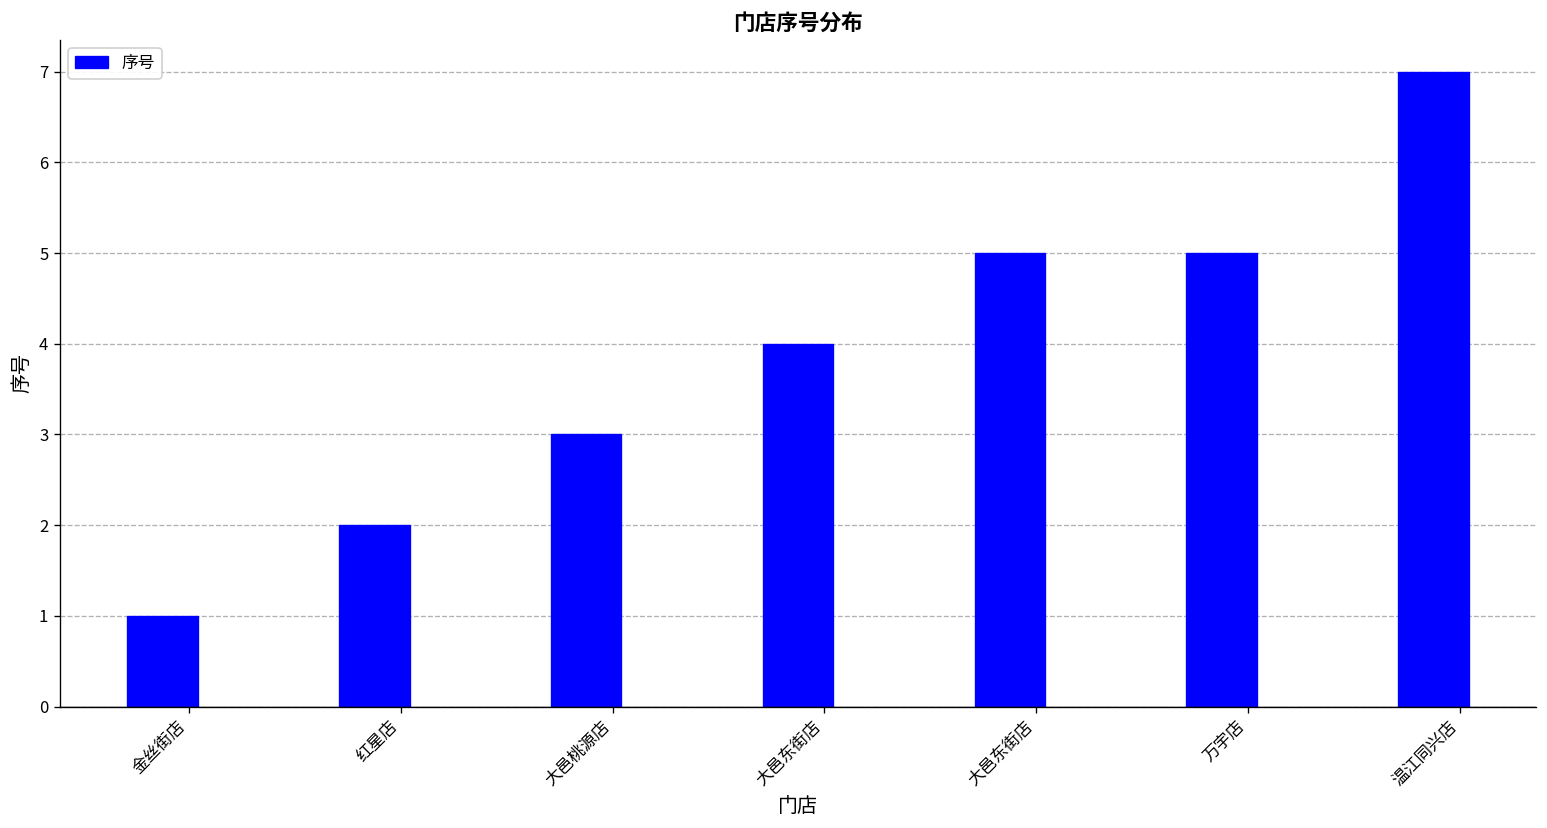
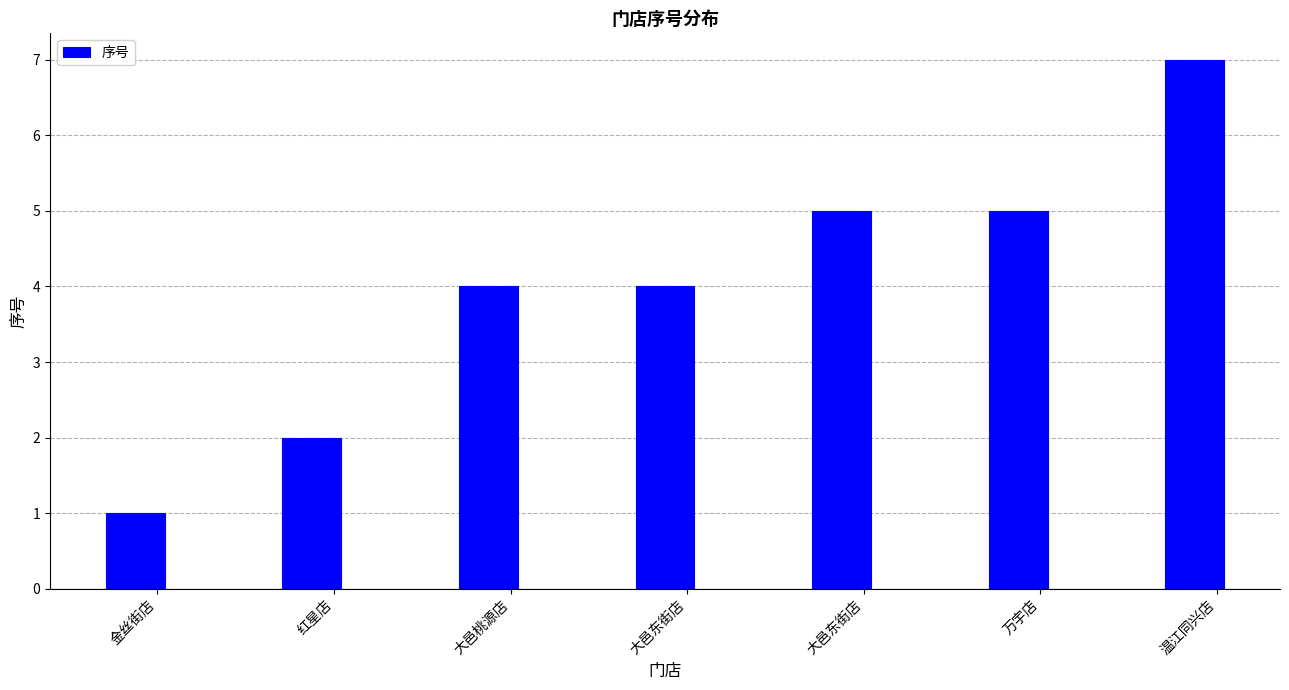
大邑桃源店: 3 -> 4
